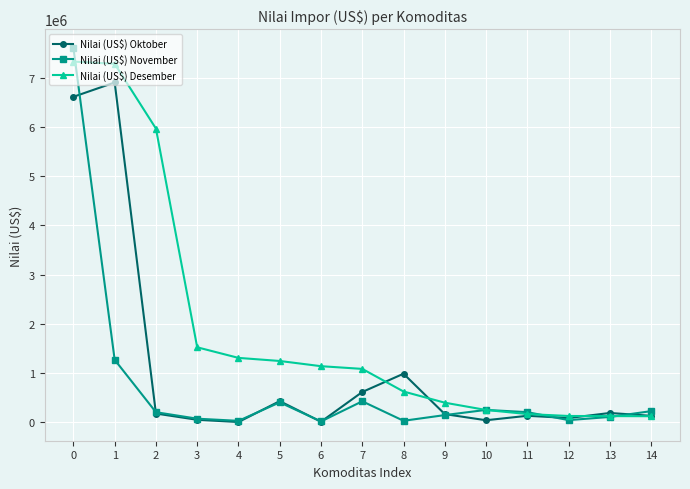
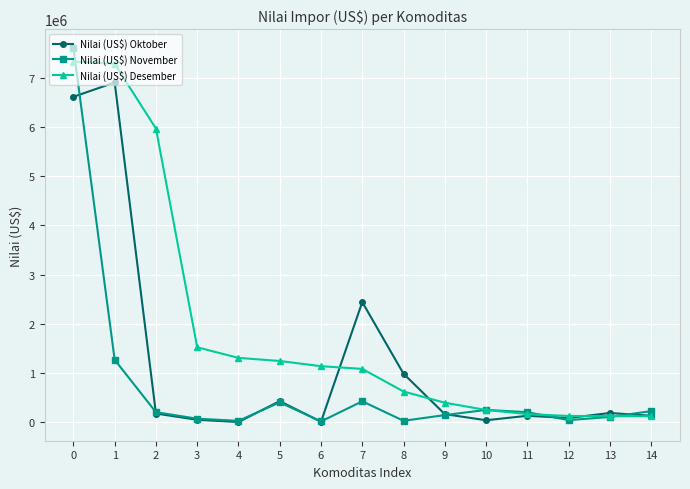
Nilai (US$) Oktober, 7: 600000 -> 2400000
